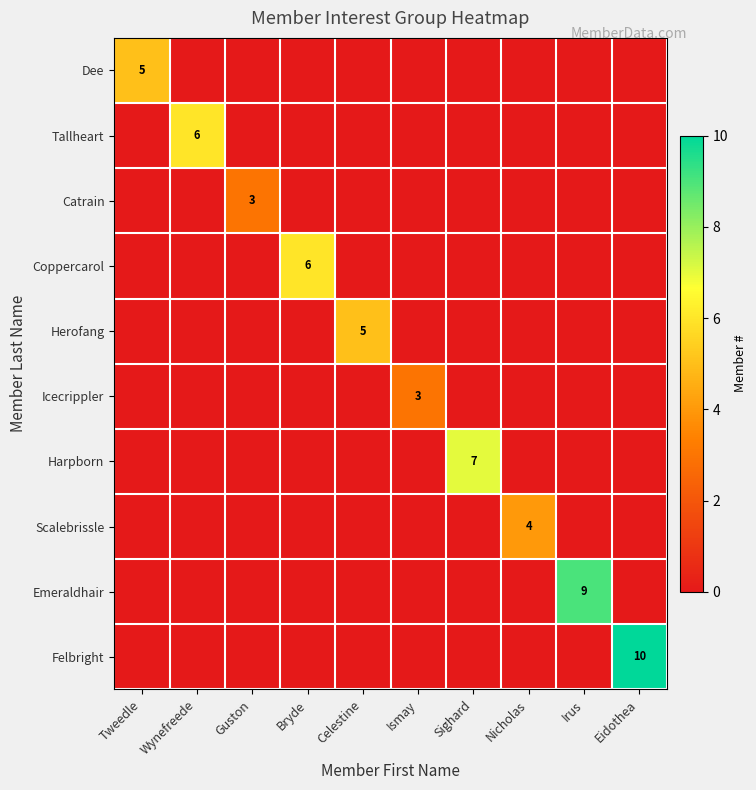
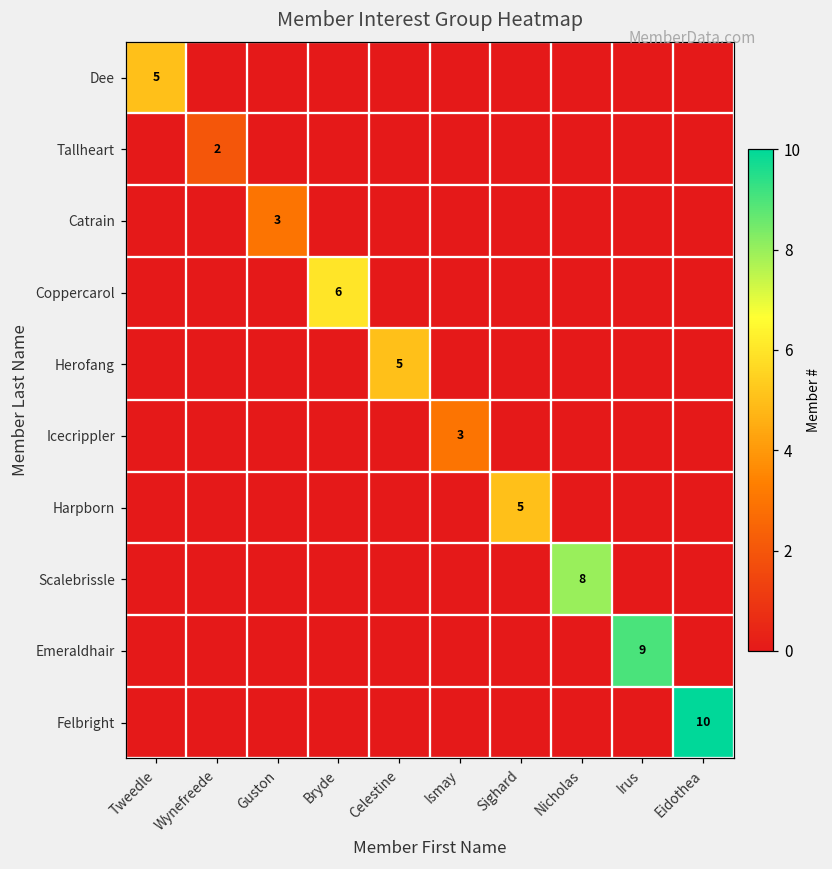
Tallheart, Wynefreede: 6 -> 2
Harpborn, Sighard: 7 -> 5
Scalebrissle, Nicholas: 4 -> 8
